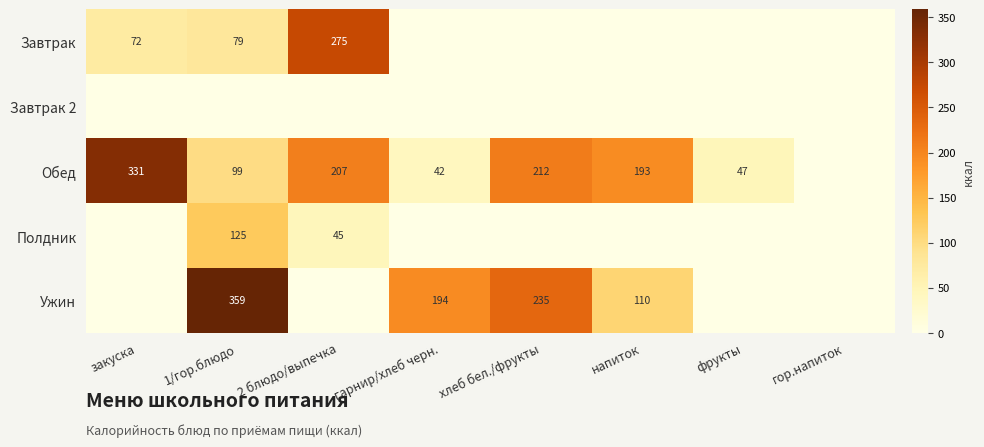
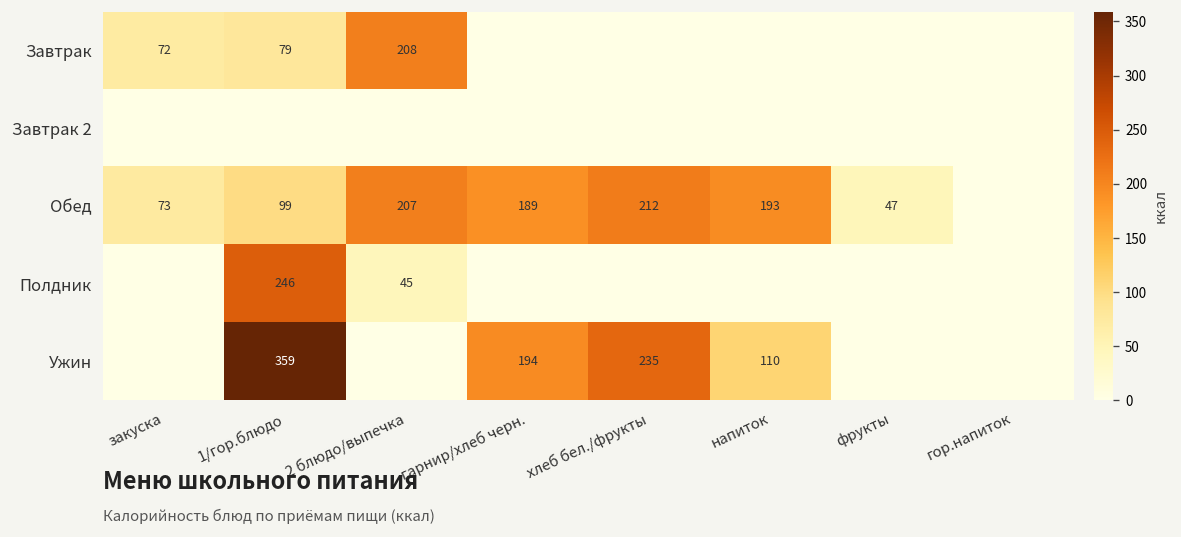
Завтрак, 2 блюдо/выпечка: 275 -> 208
Обед, закуска: 331 -> 73
Обед, гарнир/хлеб черн.: 42 -> 189
Полдник, 1/гор.блюдо: 125 -> 246
